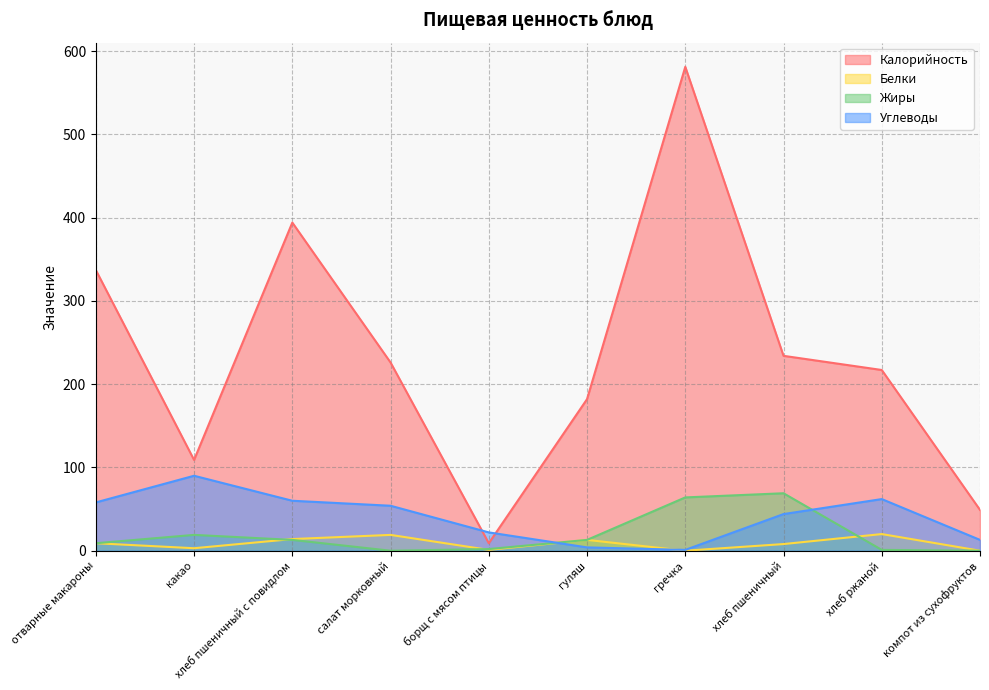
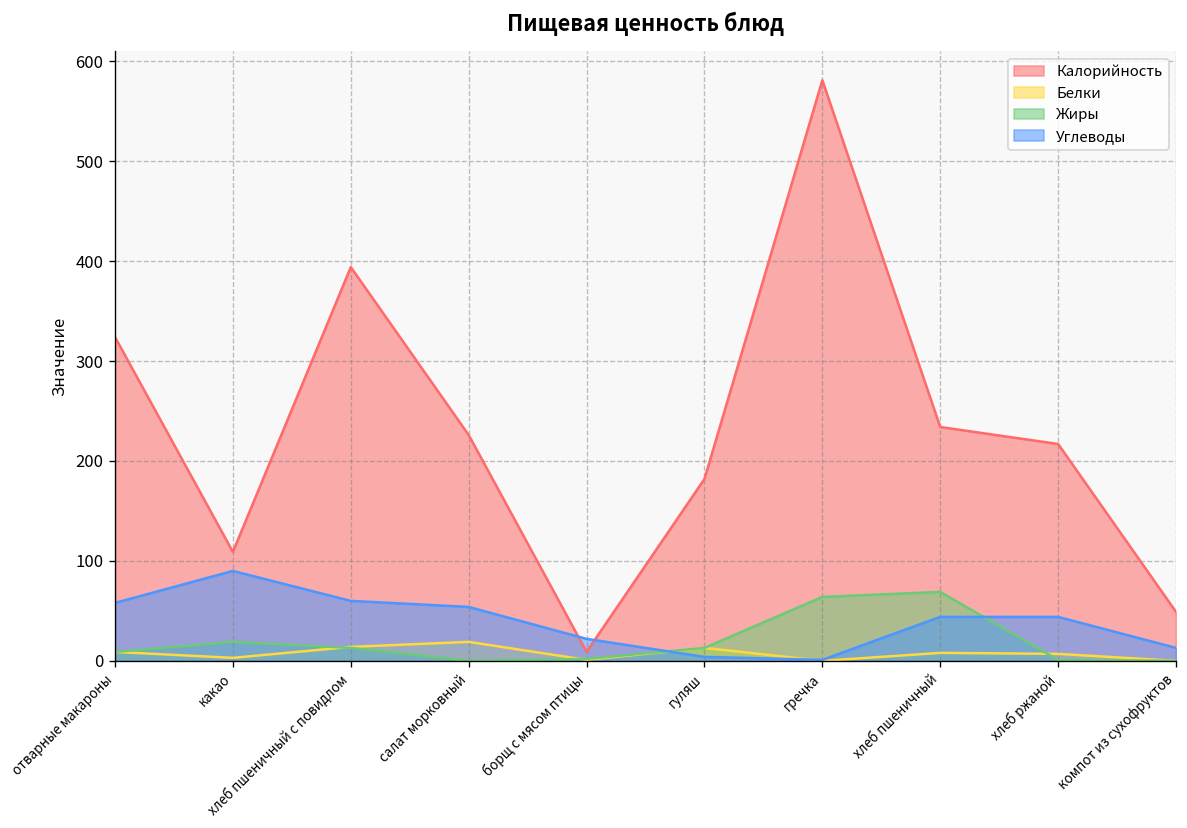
Калорийность, отварные макароны: 340 -> 320
Белки, хлеб ржаной: 20 -> 10
Углеводы, хлеб ржаной: 60 -> 40
